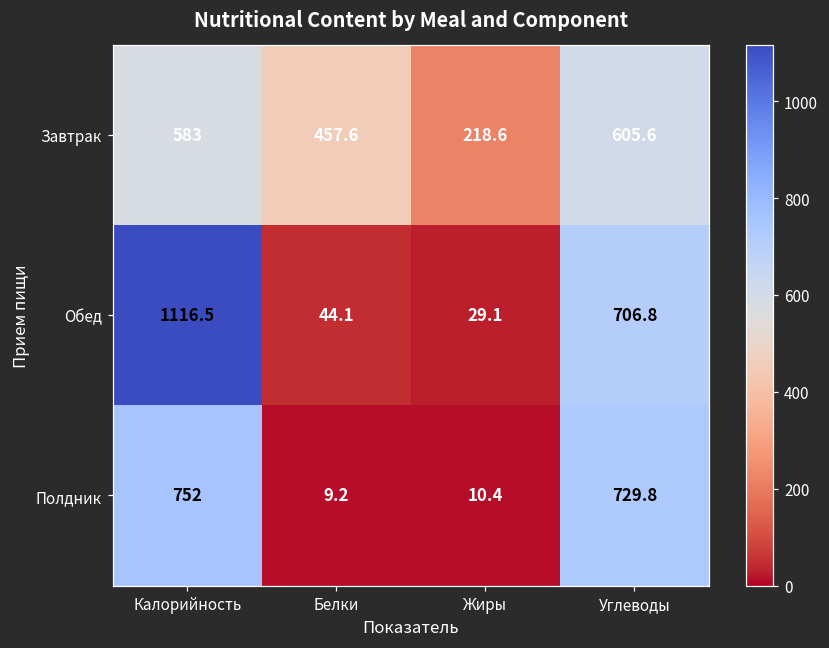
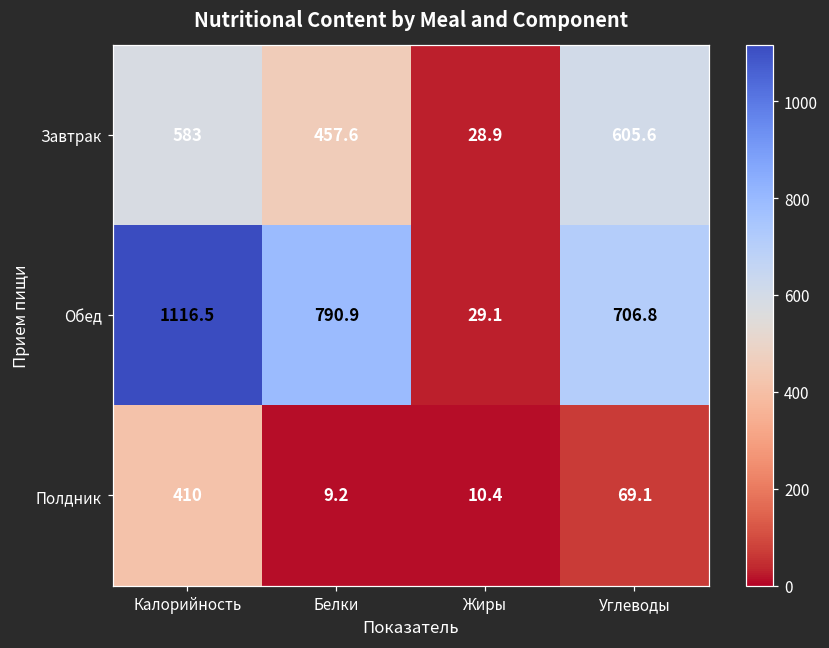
Завтрак, Жиры: 218.6 -> 28.9
Обед, Белки: 44.1 -> 790.9
Полдник, Калорийность: 752 -> 410
Полдник, Углеводы: 729.8 -> 69.1
